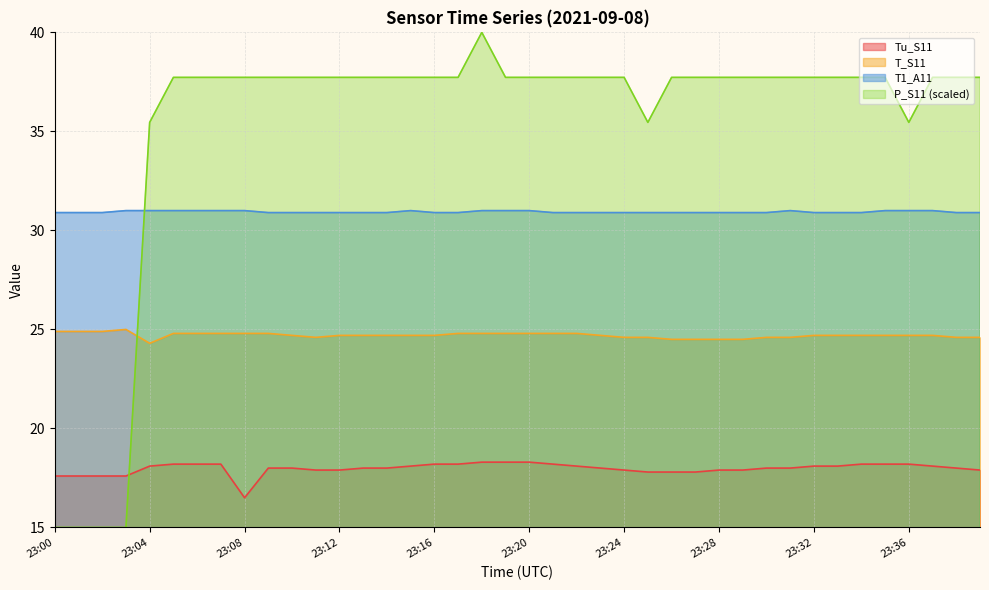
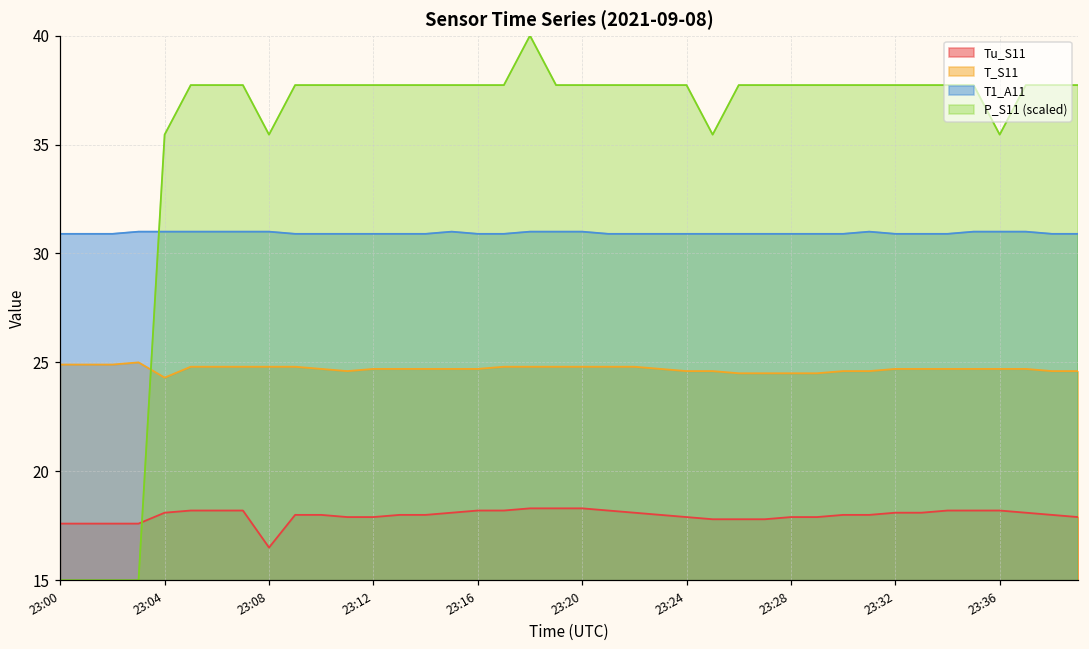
P_S11 (scaled), 23:08: 37.7 -> 35.5
